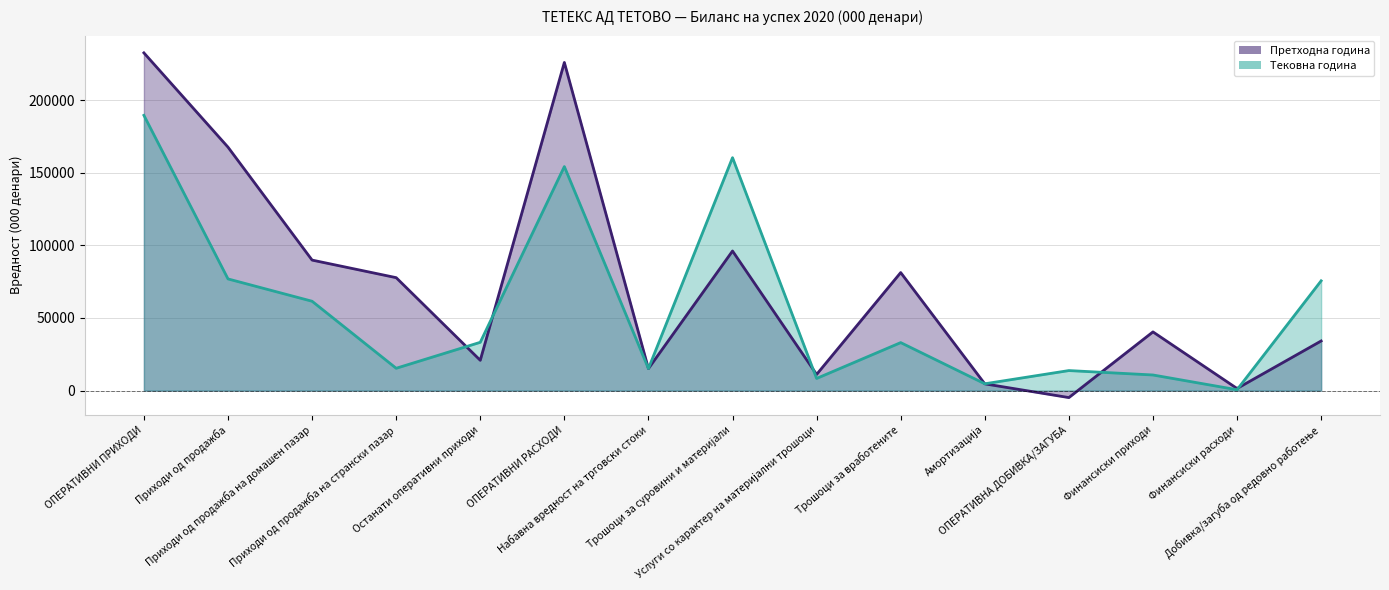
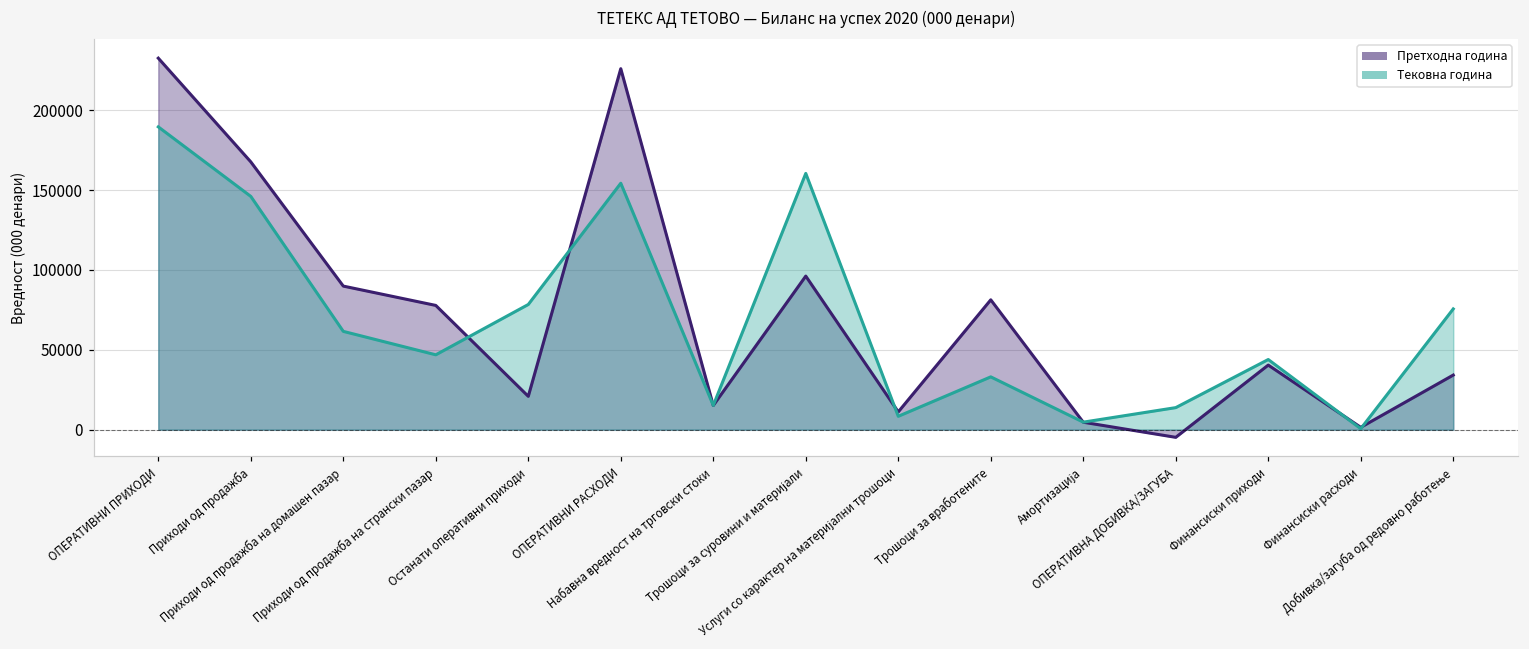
Тековна година, Приходи од продажба: 77000 -> 146000
Тековна година, Приходи од продажба на странски пазар: 15000 -> 47000
Тековна година, Останати оперативни приходи: 33000 -> 78000
Тековна година, Финансиски приходи: 11000 -> 44000
